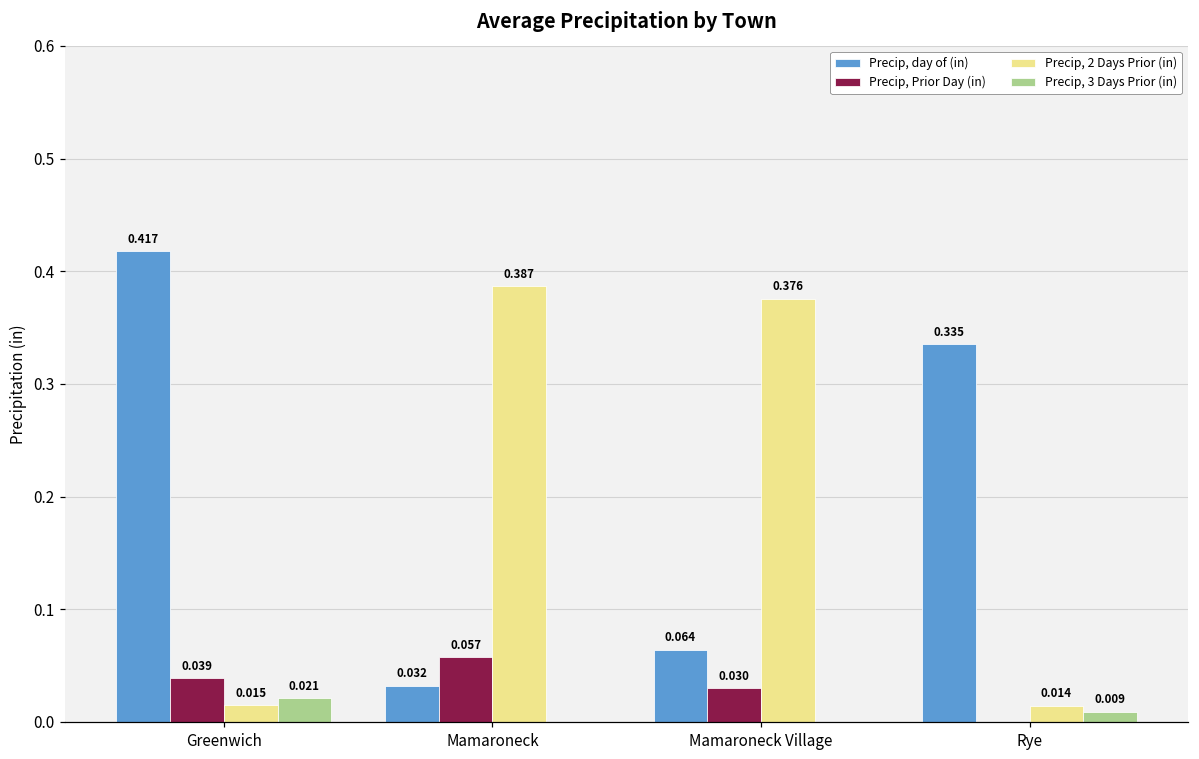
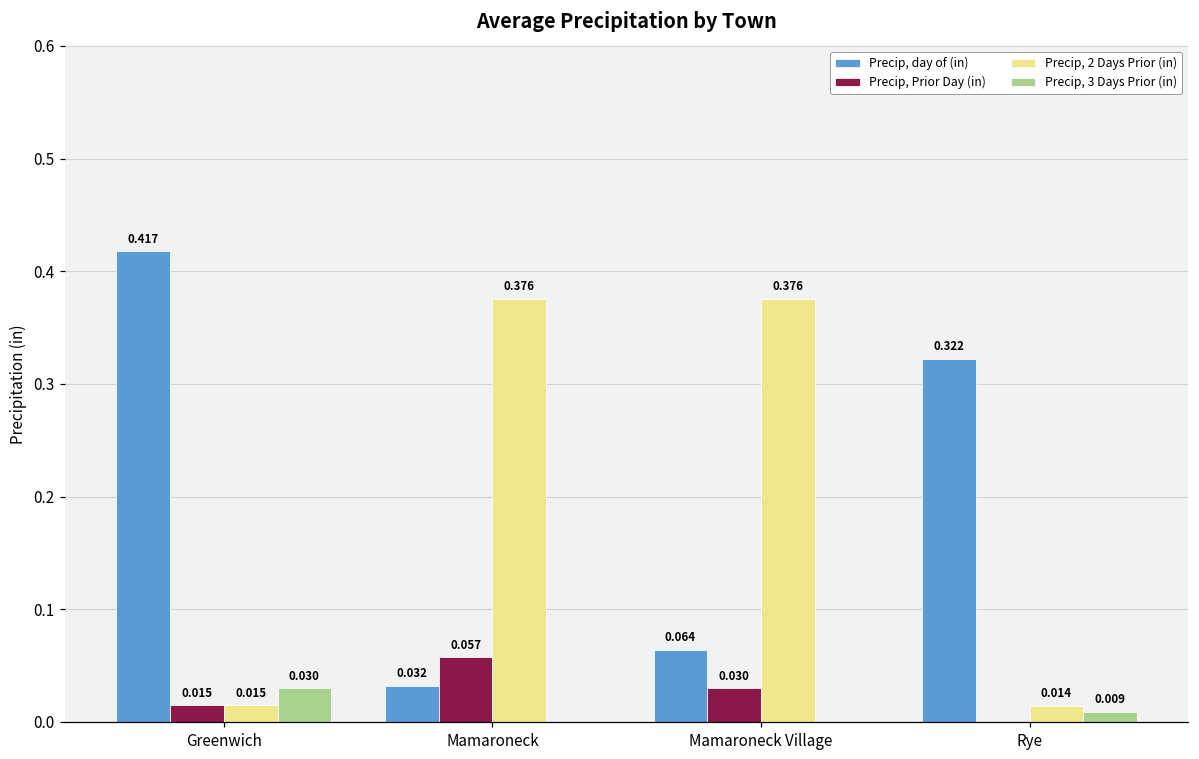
Precip, Prior Day (in), Greenwich: 0.039 -> 0.015
Precip, 3 Days Prior (in), Greenwich: 0.021 -> 0.030
Precip, 2 Days Prior (in), Mamaroneck: 0.387 -> 0.376
Precip, day of (in), Rye: 0.335 -> 0.322
